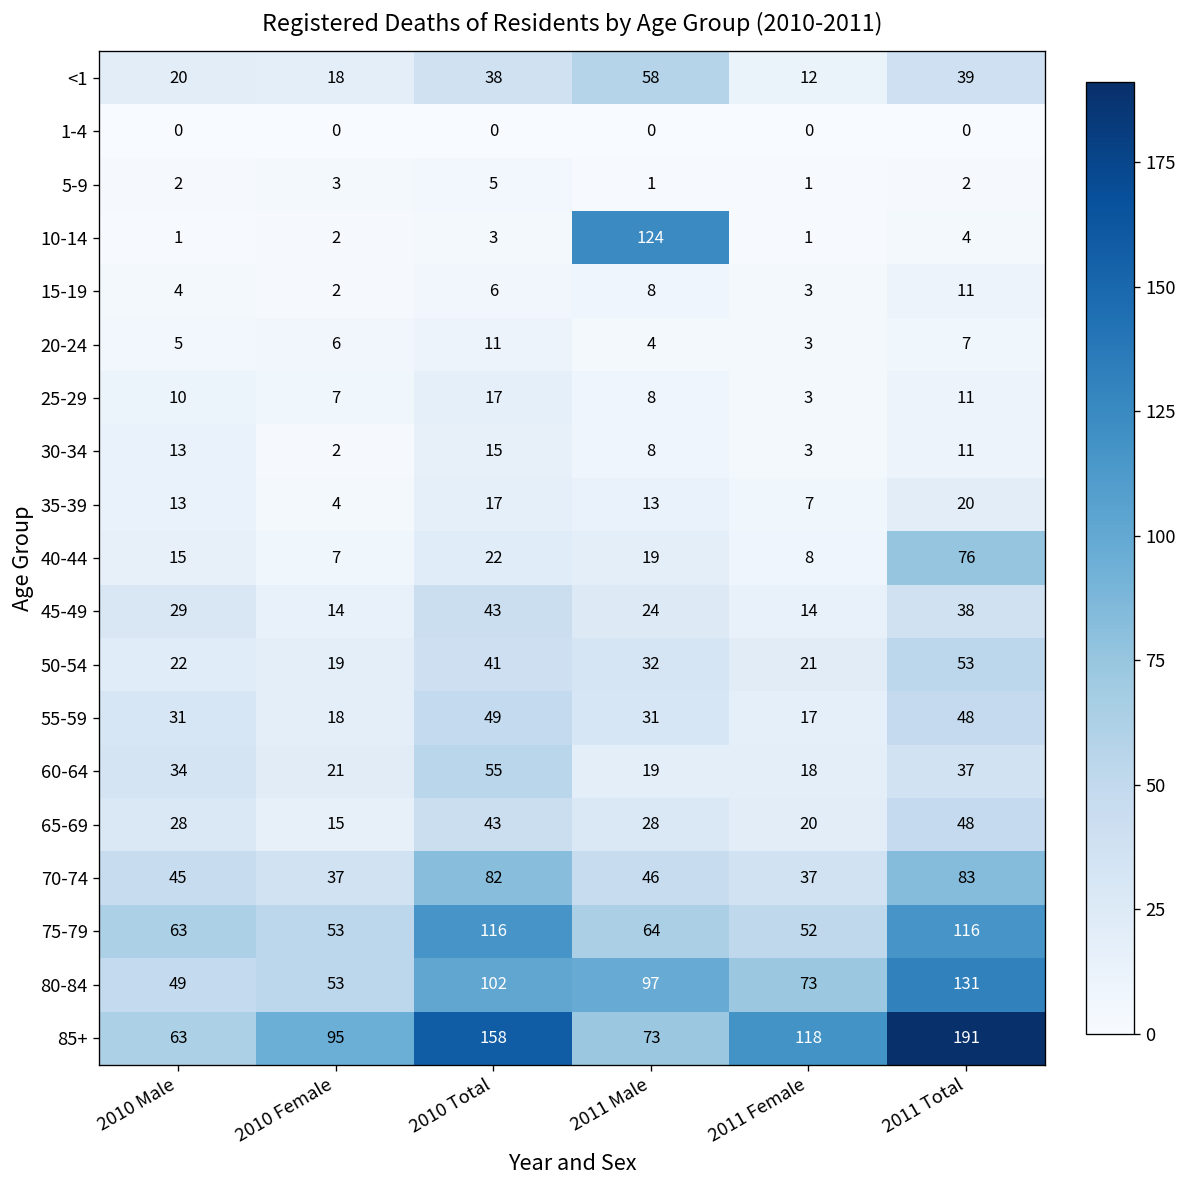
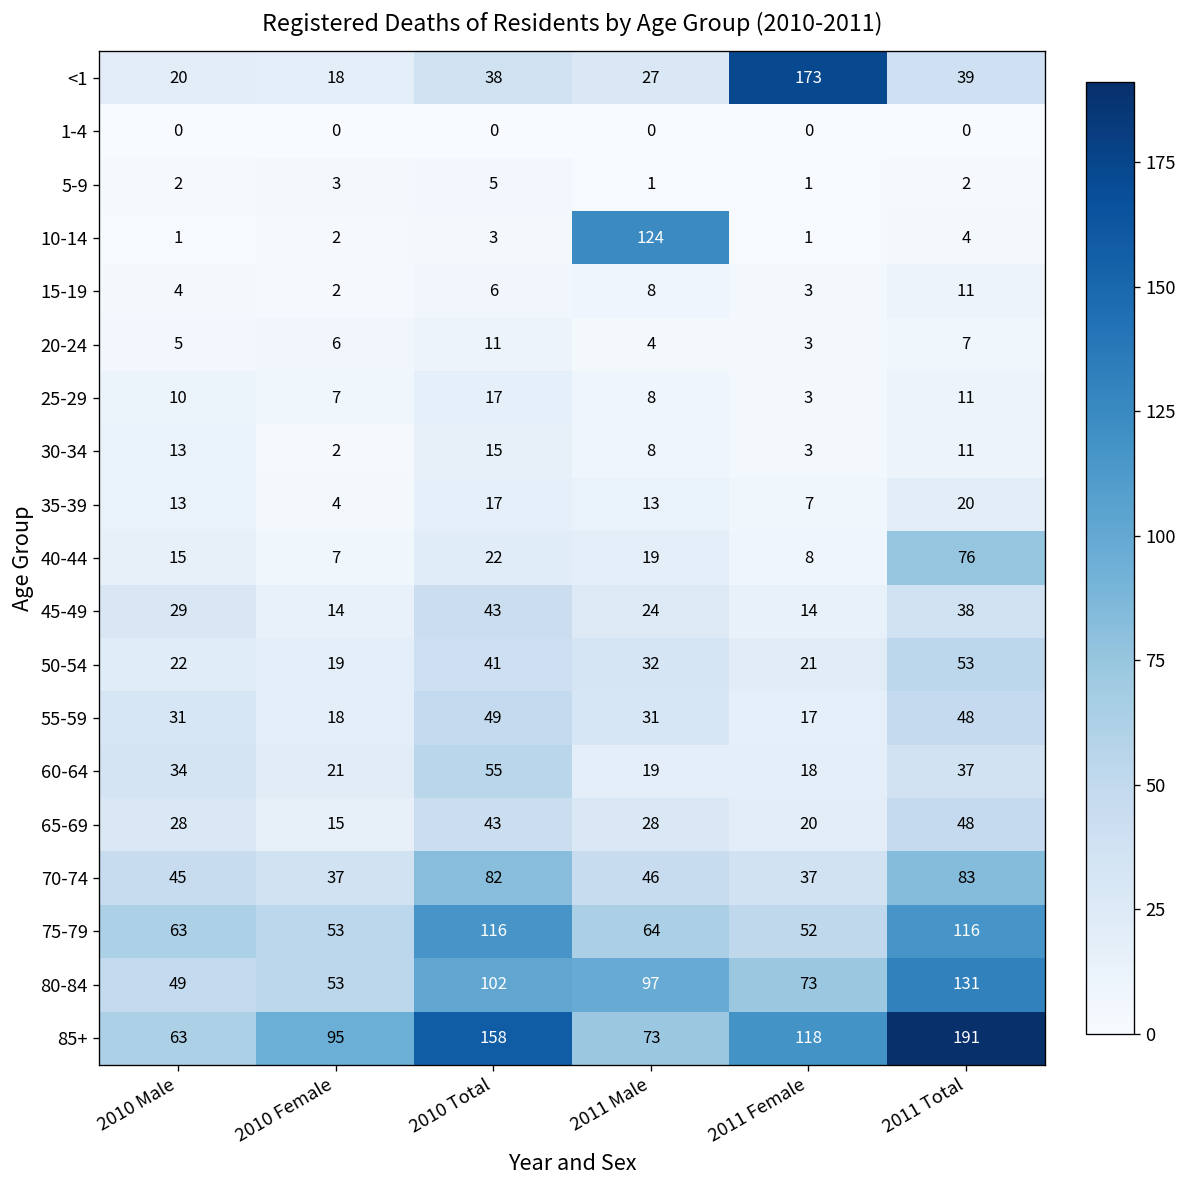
<1, 2011 Male: 58 -> 27
<1, 2011 Female: 12 -> 173
